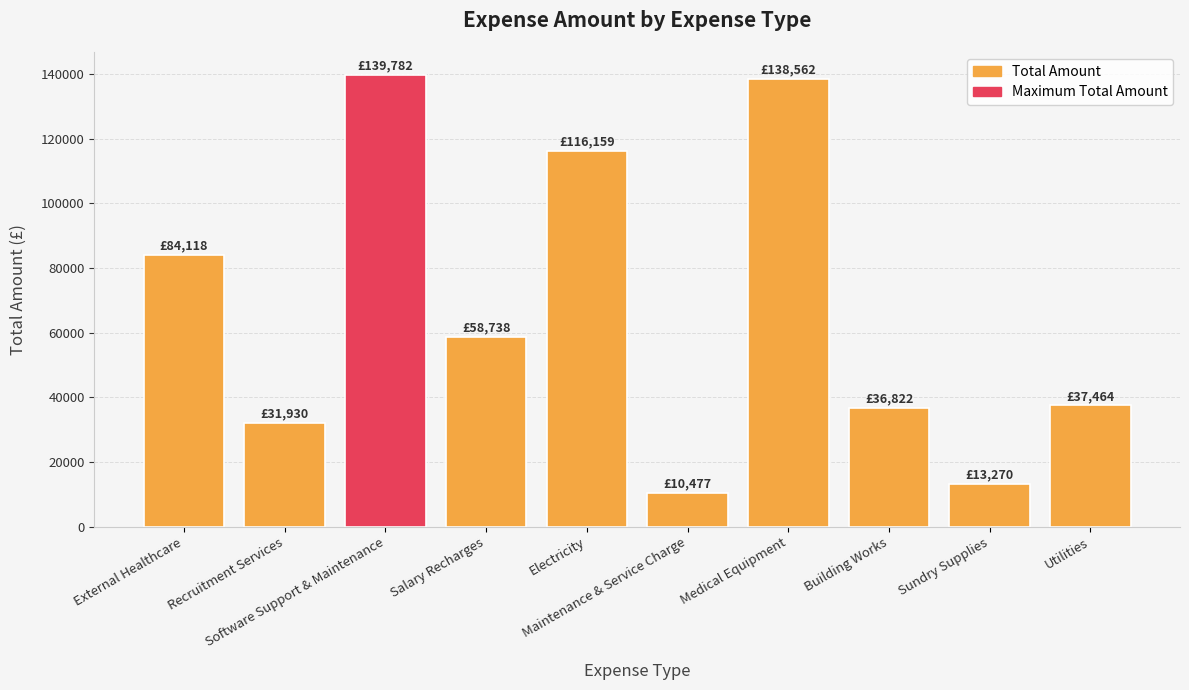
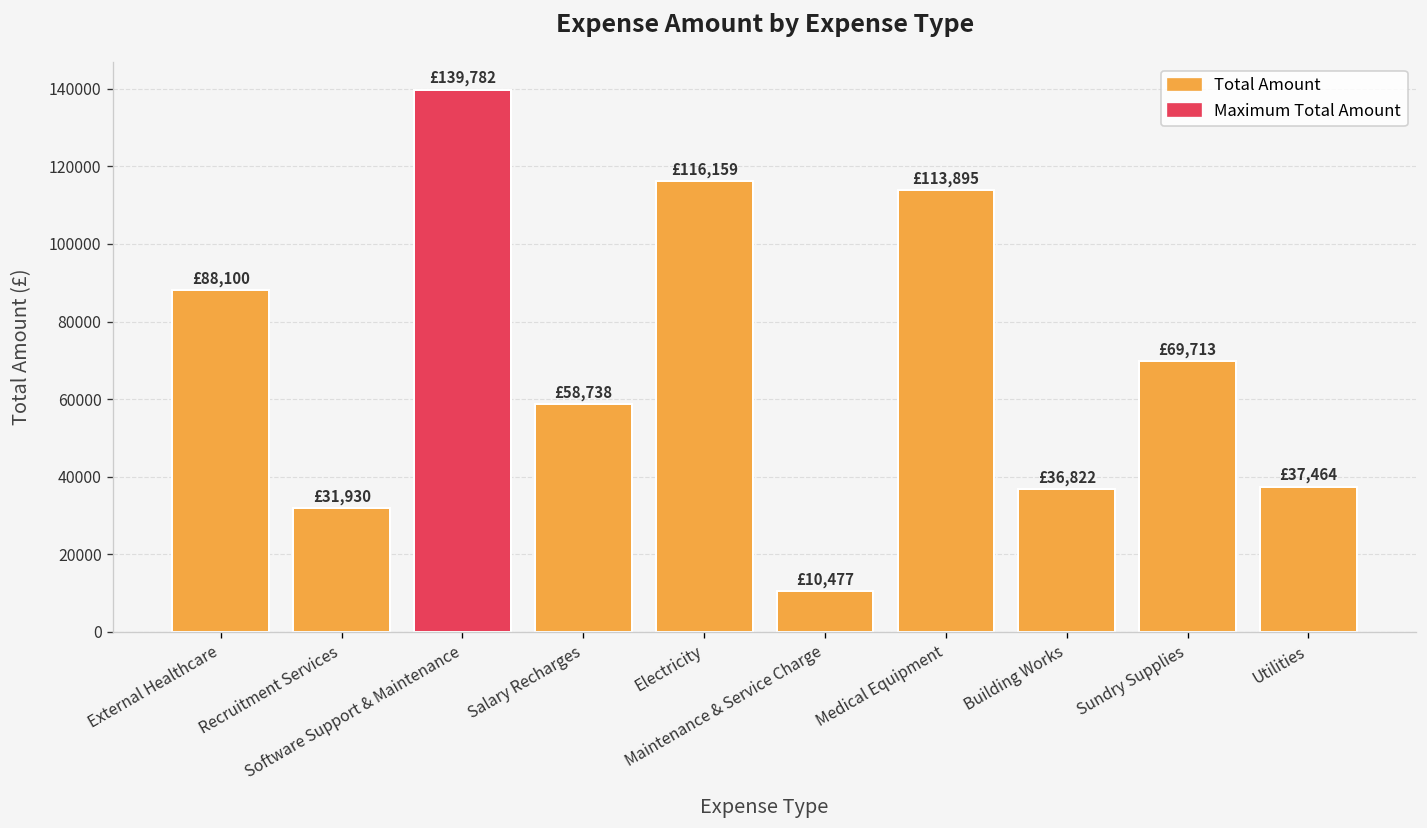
External Healthcare: £84,118 -> £88,100
Medical Equipment: £138,562 -> £113,895
Sundry Supplies: £13,270 -> £69,713
